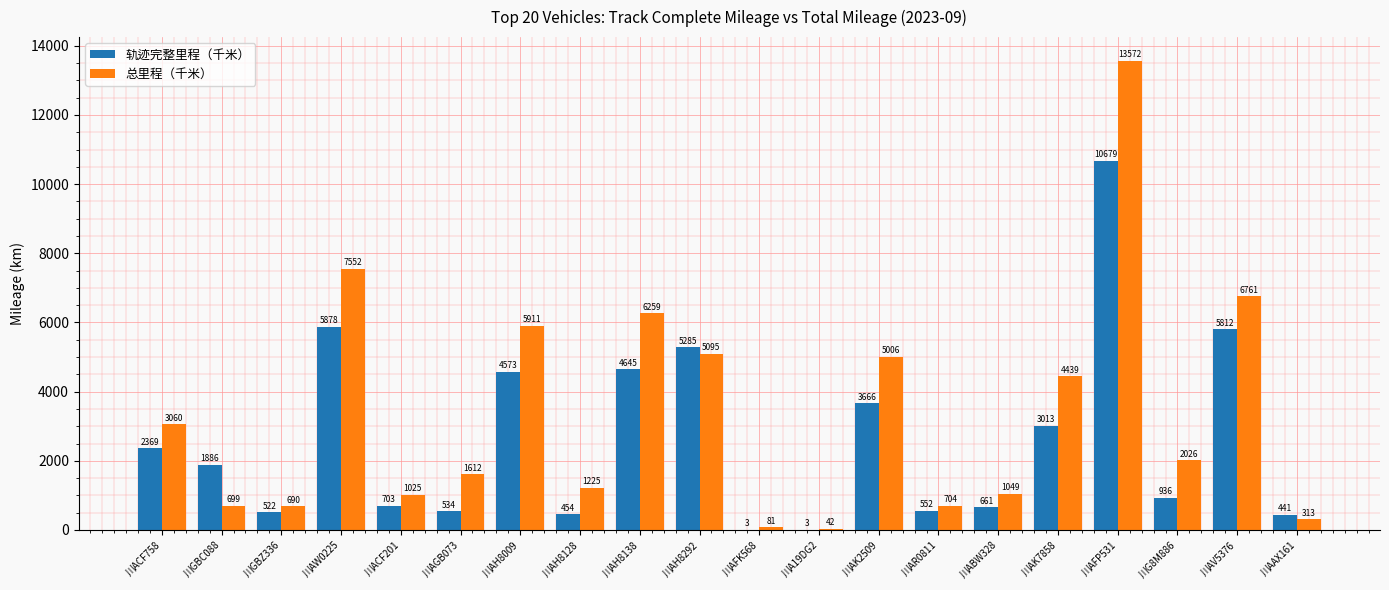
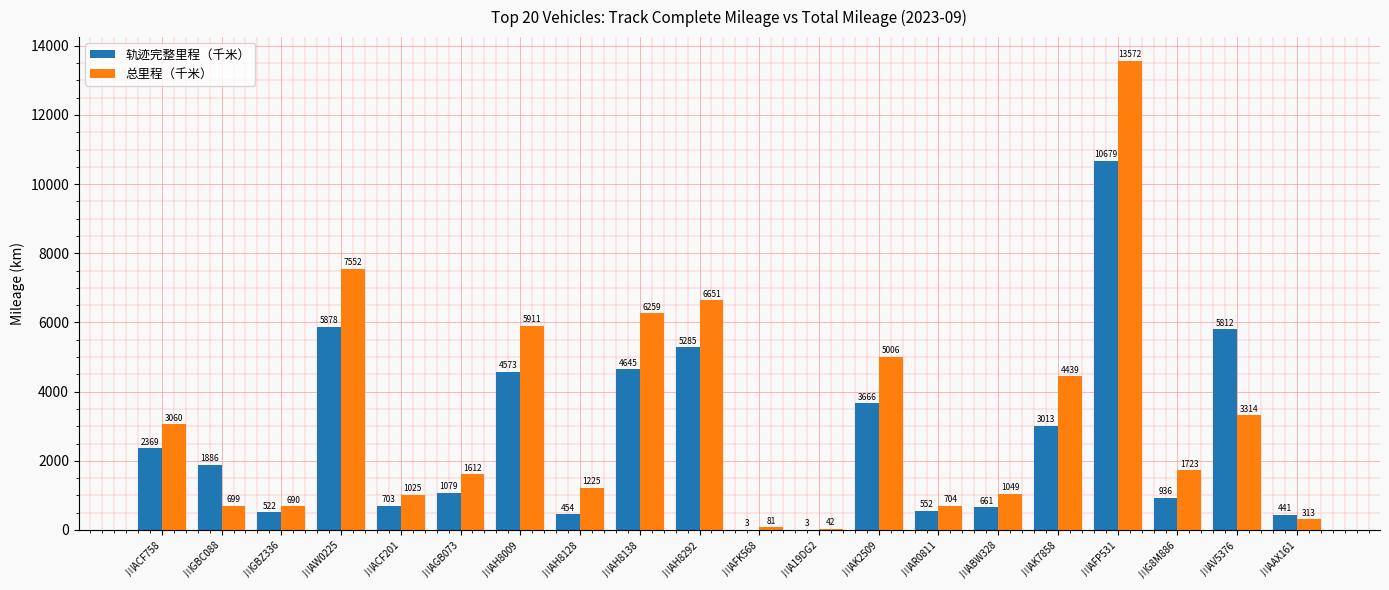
轨迹完整里程（千米）, 川AGB073: 534 -> 1079
总里程（千米）, 川AH8292: 5095 -> 6651
总里程（千米）, 川G8M886: 2026 -> 1723
总里程（千米）, 川AV5376: 6761 -> 3314
